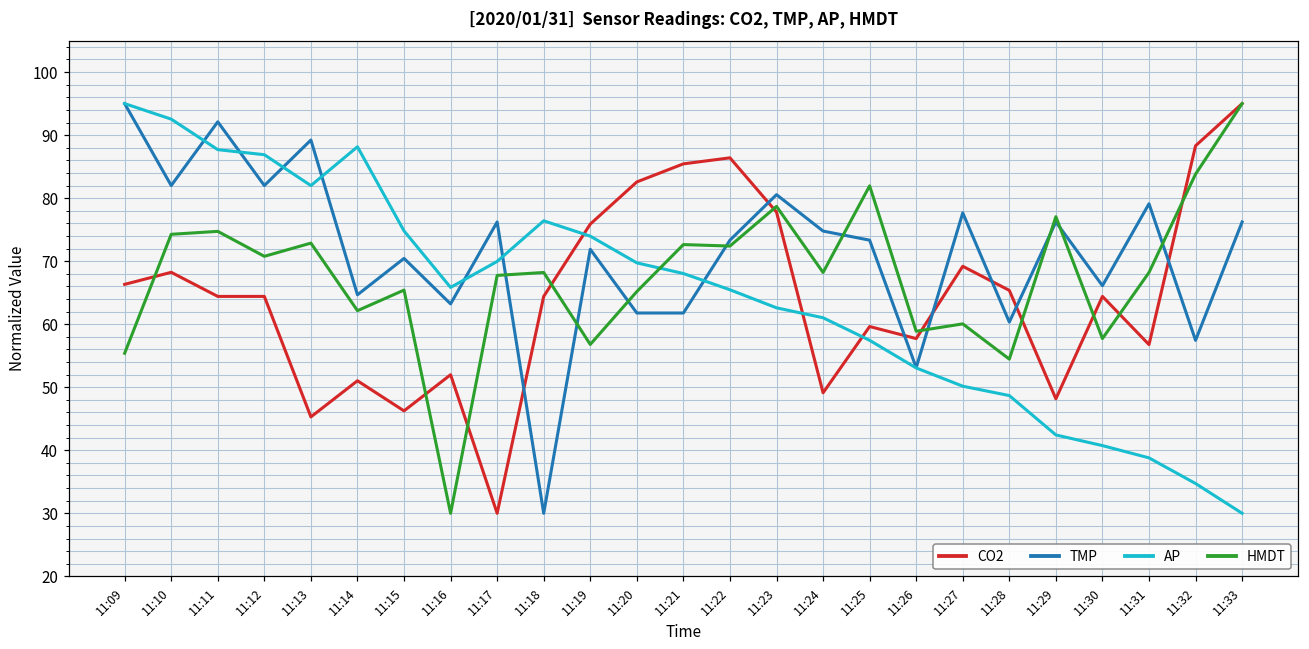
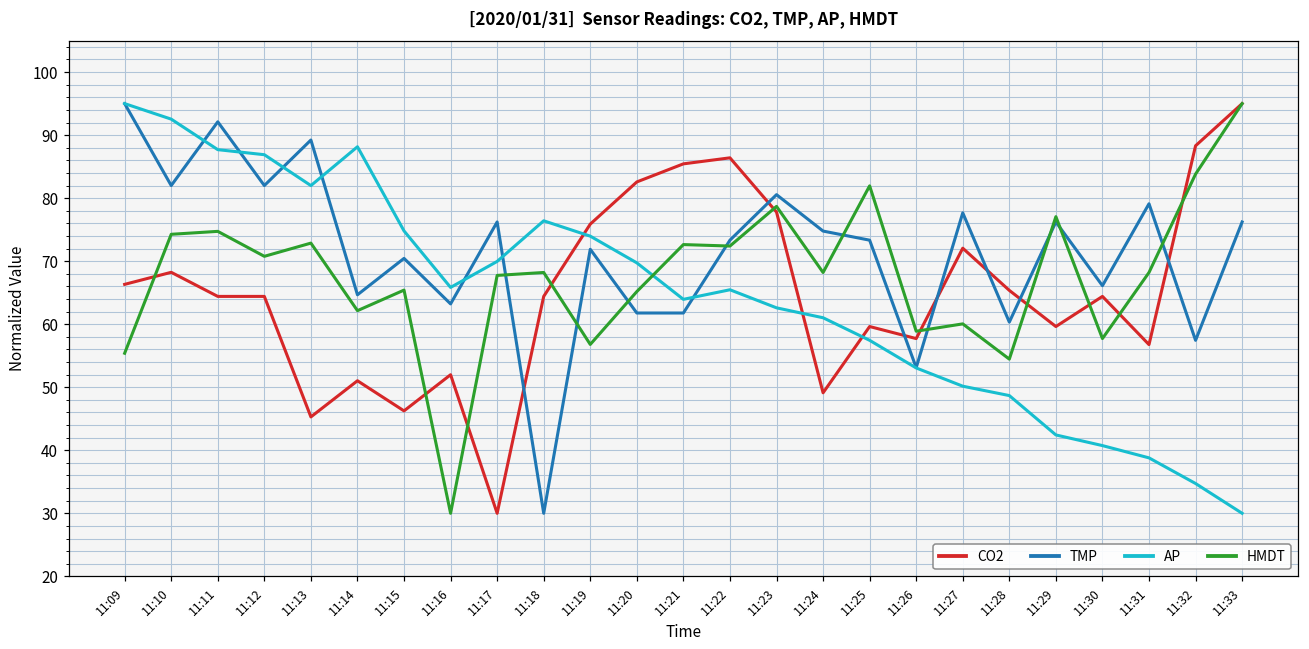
AP, 11:21: 68 -> 64
CO2, 11:27: 69 -> 72
CO2, 11:29: 48 -> 60
